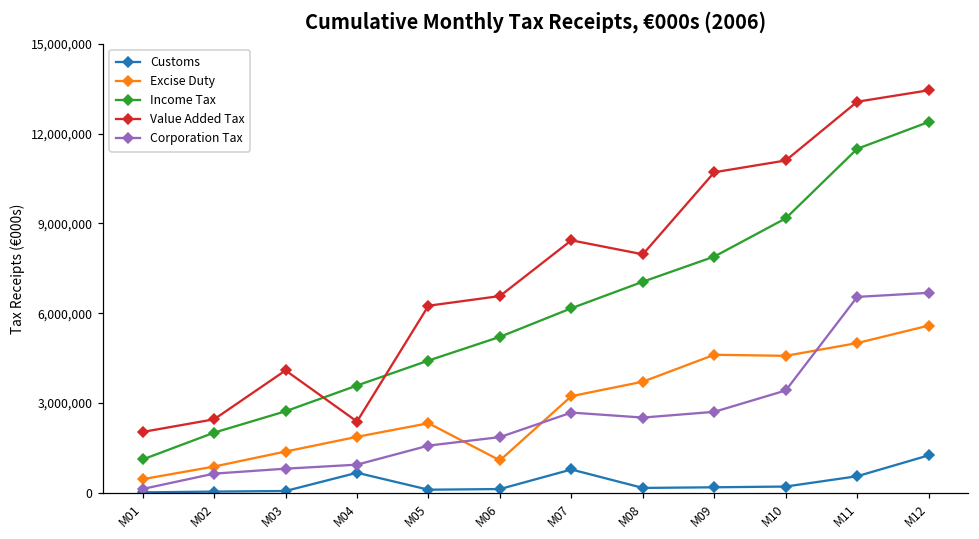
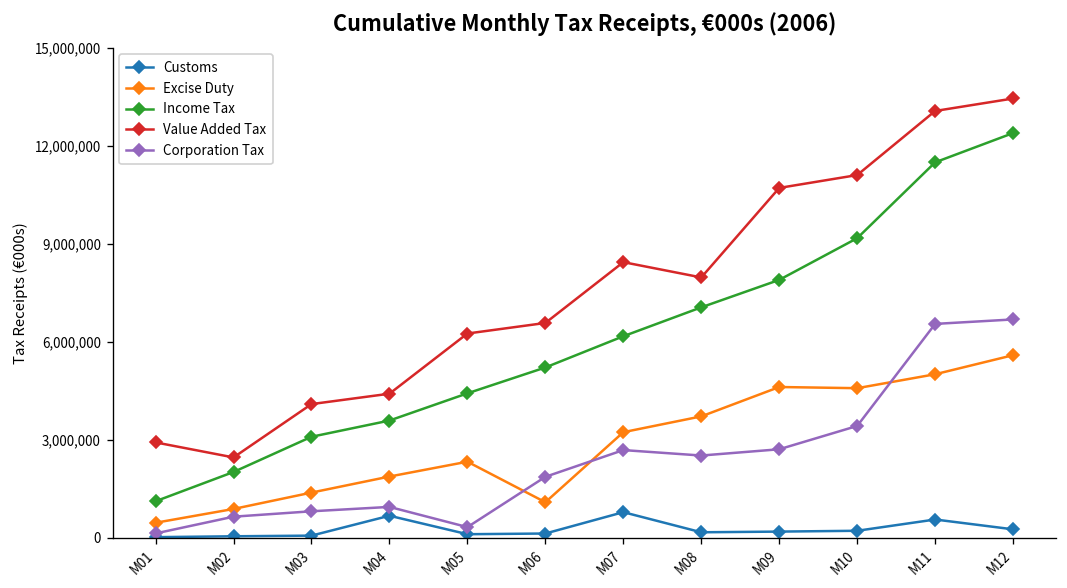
Value Added Tax, M01: 2,000,000 -> 2,900,000
Income Tax, M03: 2,700,000 -> 3,100,000
Value Added Tax, M04: 2,400,000 -> 4,400,000
Corporation Tax, M05: 1,600,000 -> 300,000
Customs, M12: 1,300,000 -> 300,000
